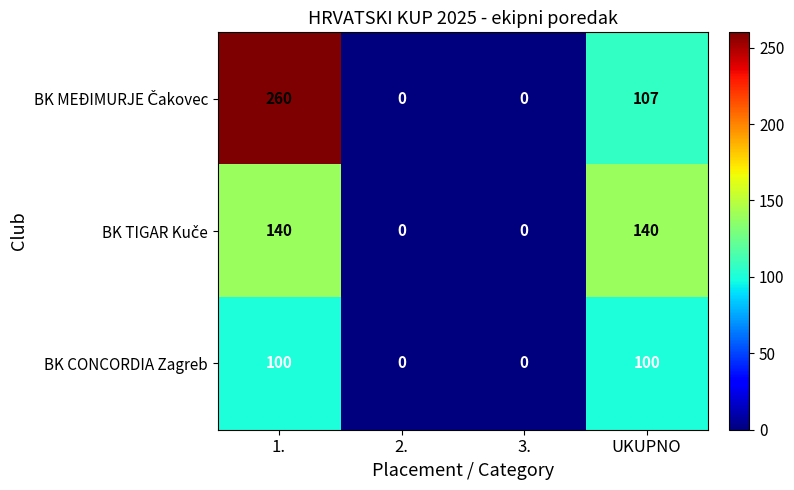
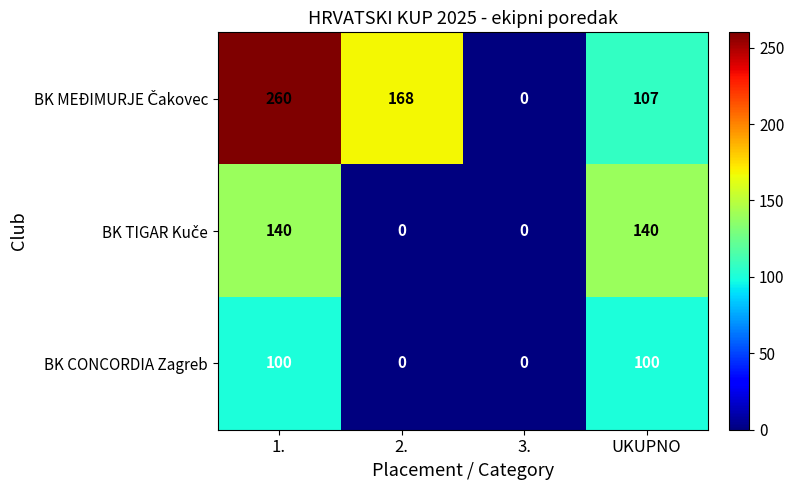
BK MEĐIMURJE Čakovec, 2.: 0 -> 168
